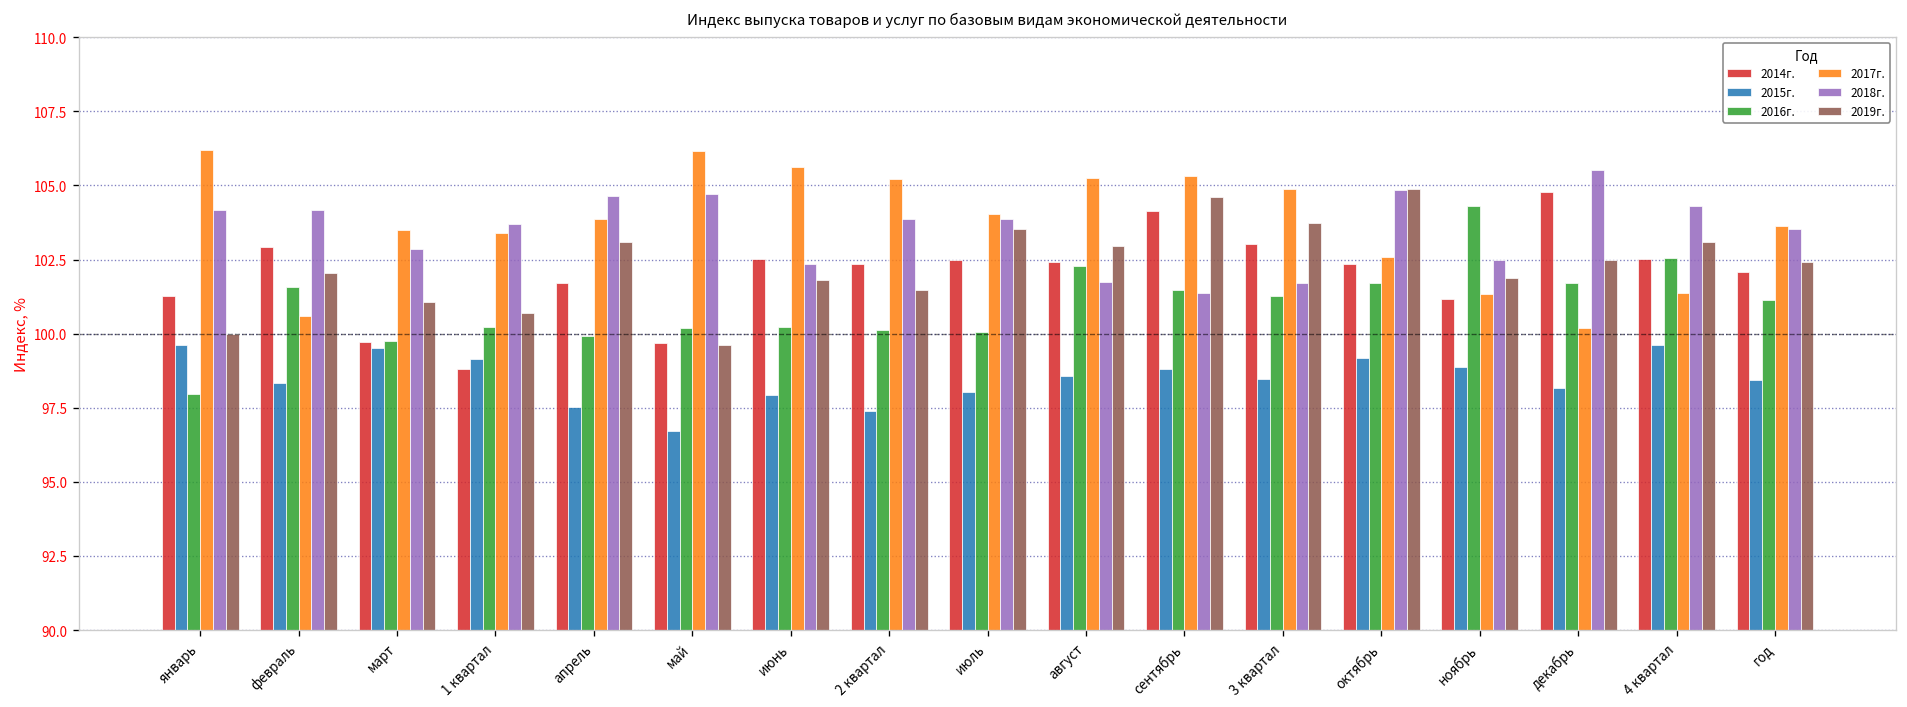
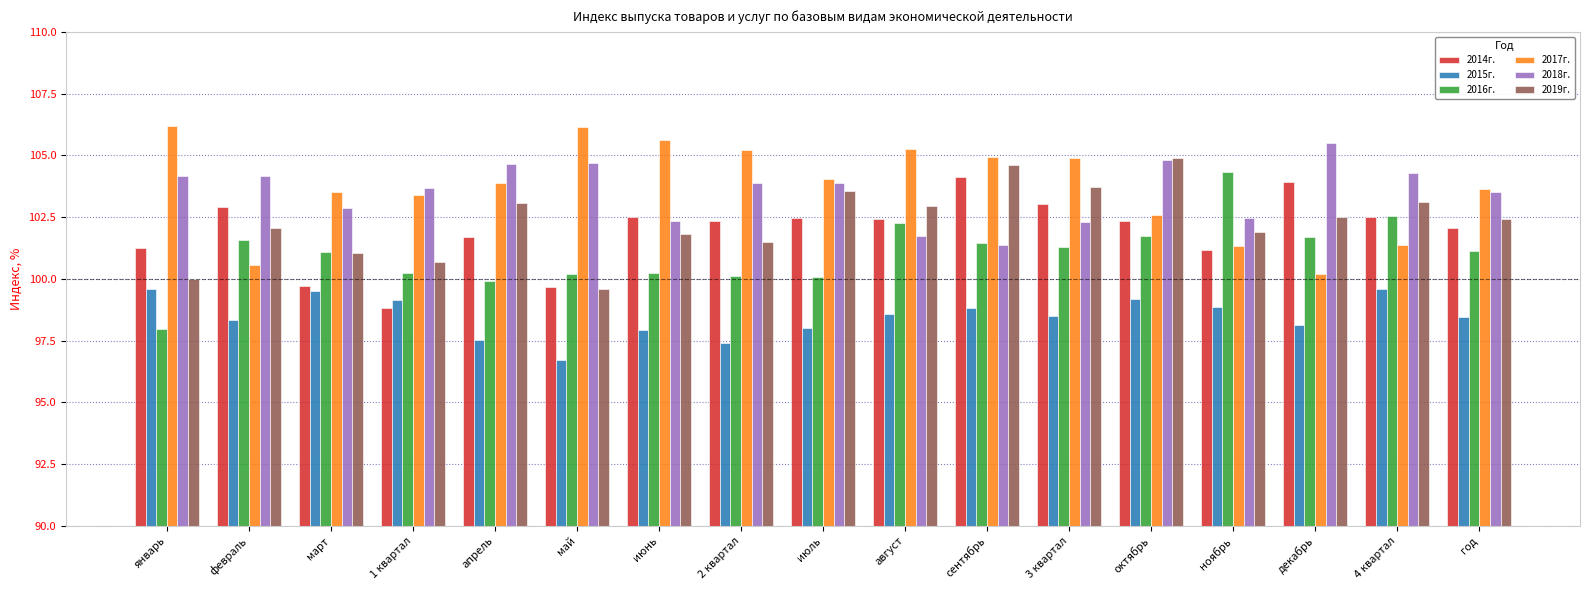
2016г., март: 99.7 -> 101.1
2017г., сентябрь: 105.3 -> 105.0
2018г., 3 квартал: 101.7 -> 102.3
2014г., декабрь: 104.8 -> 103.9
